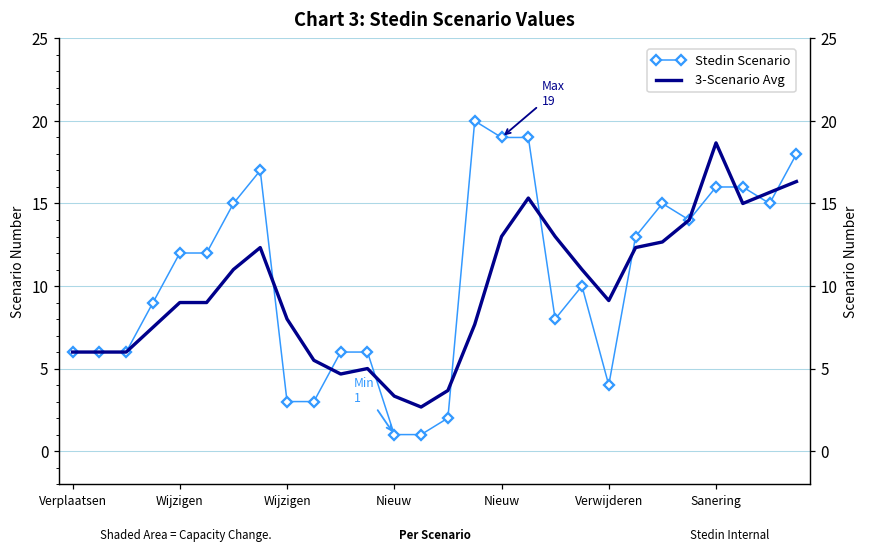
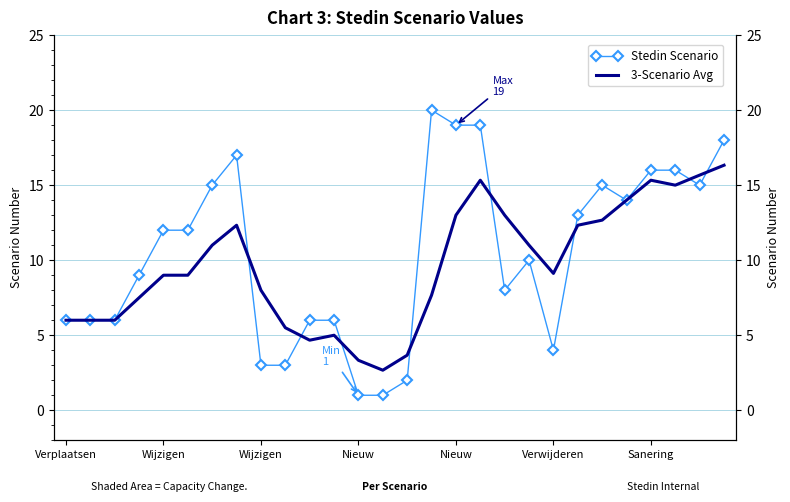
3-Scenario Avg, Sanering: 18.7 -> 15.3
